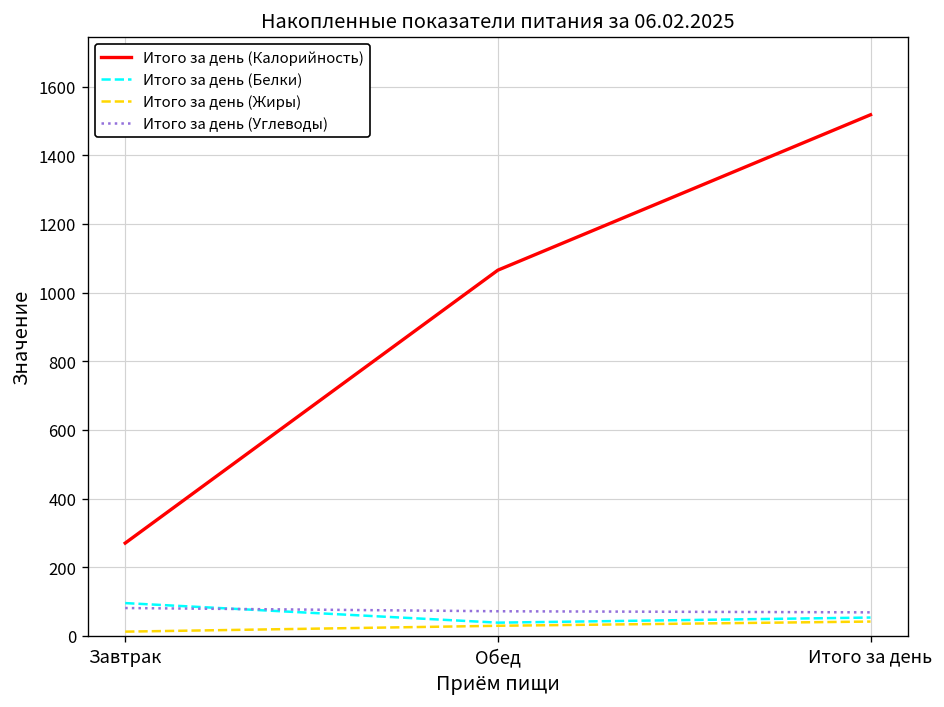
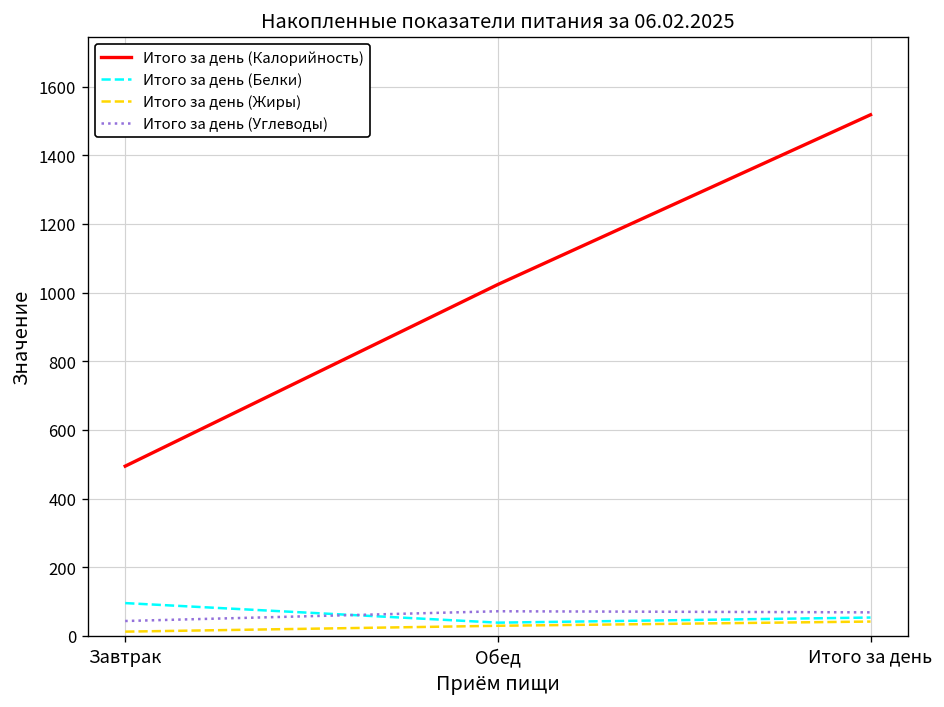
Итого за день (Калорийность), Завтрак: 270 -> 490
Итого за день (Углеводы), Завтрак: 80 -> 40
Итого за день (Калорийность), Обед: 1070 -> 1020
